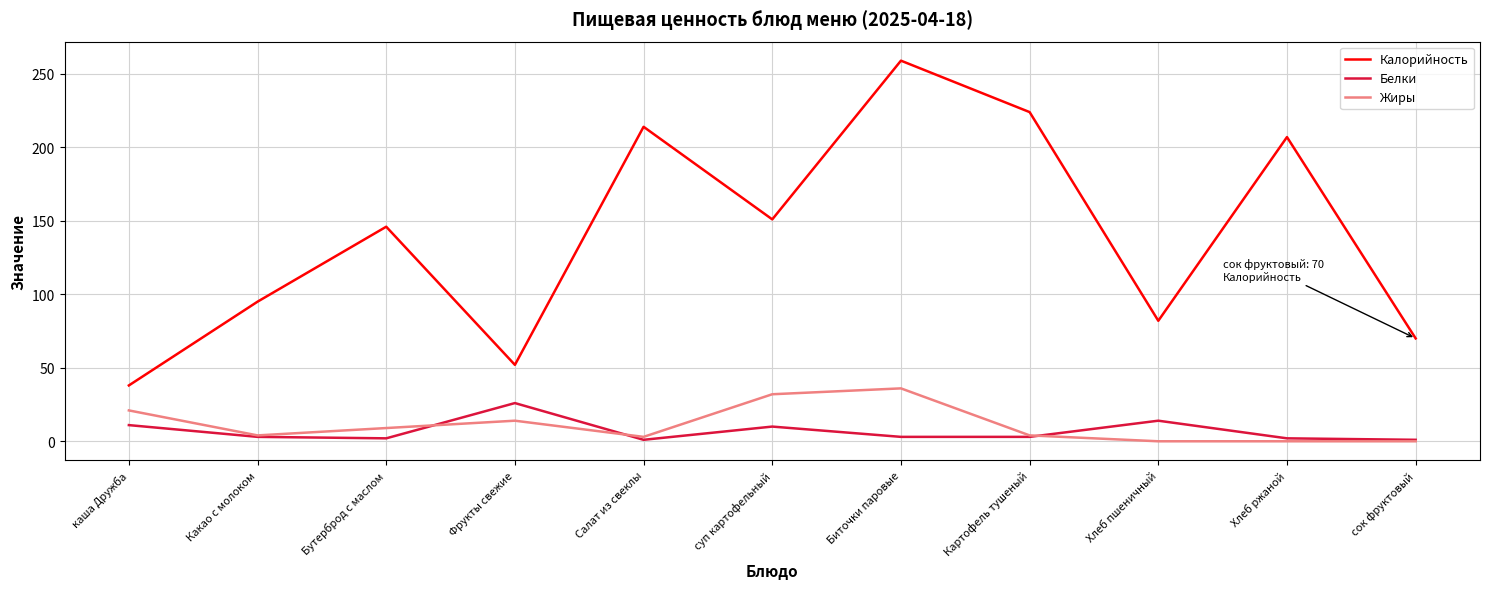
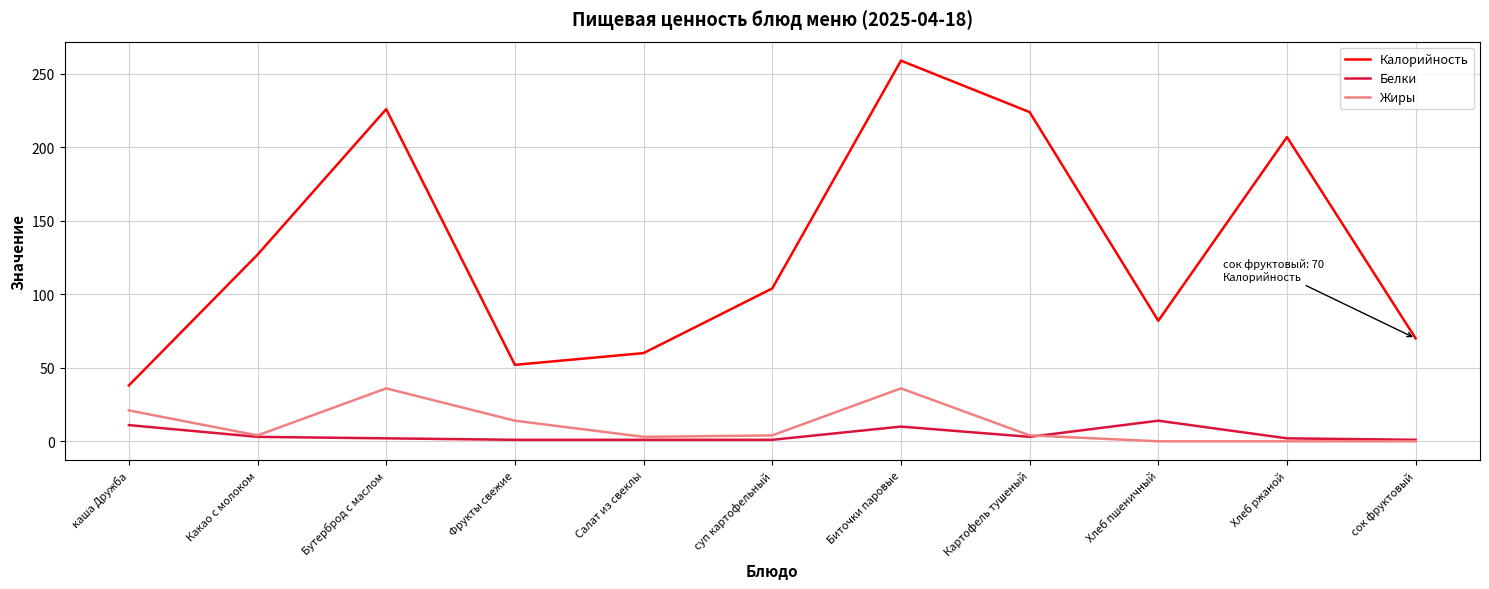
Калорийность, Какао с молоком: 95 -> 127
Калорийность, Бутерброд с маслом: 146 -> 226
Жиры, Бутерброд с маслом: 9 -> 36
Белки, Фрукты свежие: 26 -> 1
Калорийность, Салат из свеклы: 214 -> 60
Калорийность, суп картофельный: 151 -> 104
Белки, суп картофельный: 10 -> 1
Жиры, суп картофельный: 32 -> 4
Белки, Биточки паровые: 3 -> 10
